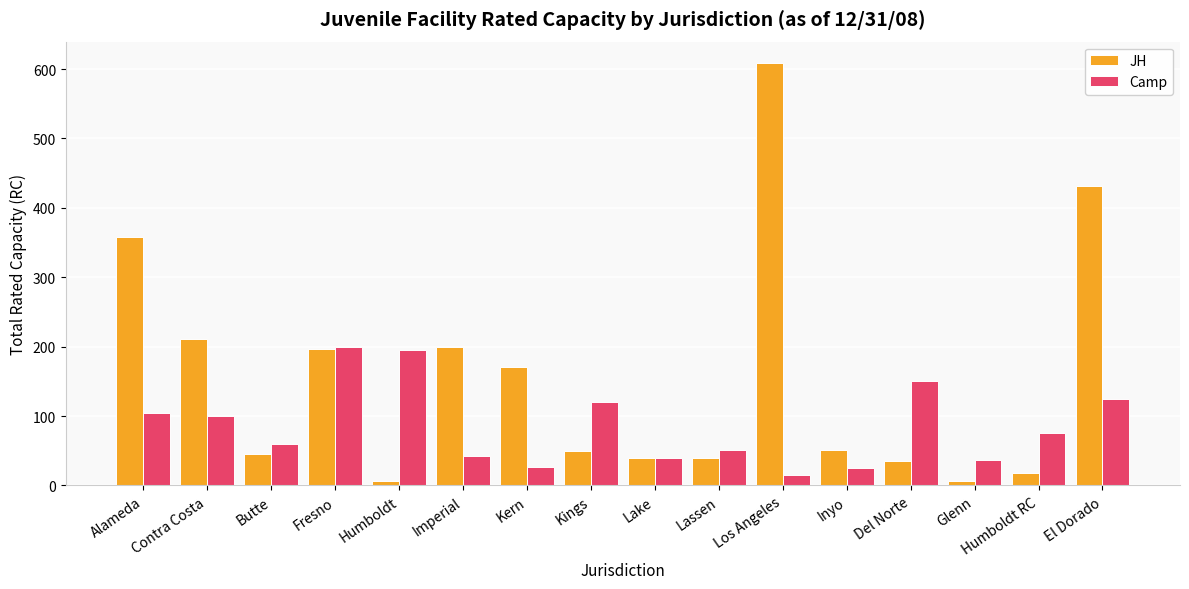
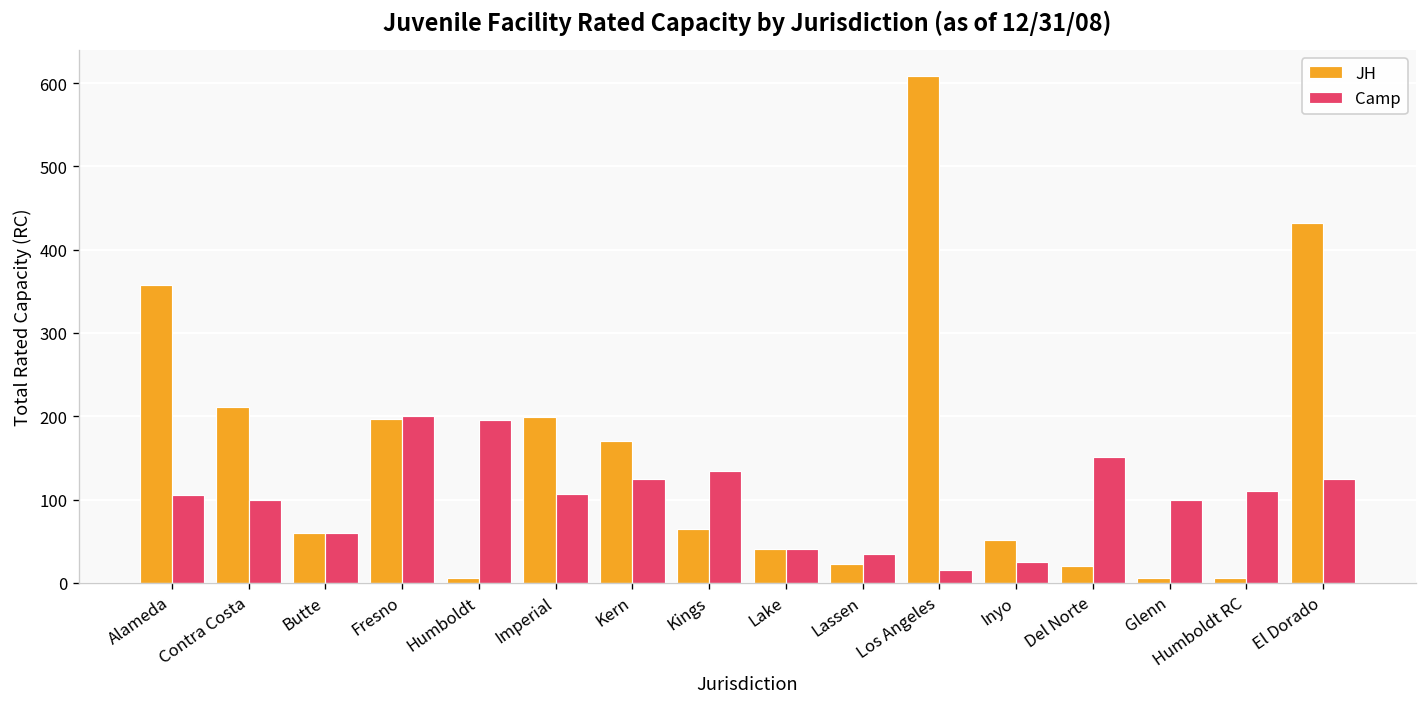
JH, Butte: 50 -> 60
Camp, Imperial: 40 -> 110
Camp, Kern: 30 -> 130
JH, Kings: 50 -> 70
Camp, Kings: 120 -> 130
JH, Lassen: 40 -> 20
Camp, Lassen: 50 -> 40
JH, Del Norte: 40 -> 20
Camp, Glenn: 40 -> 100
JH, Humboldt RC: 20 -> 10
Camp, Humboldt RC: 80 -> 110
